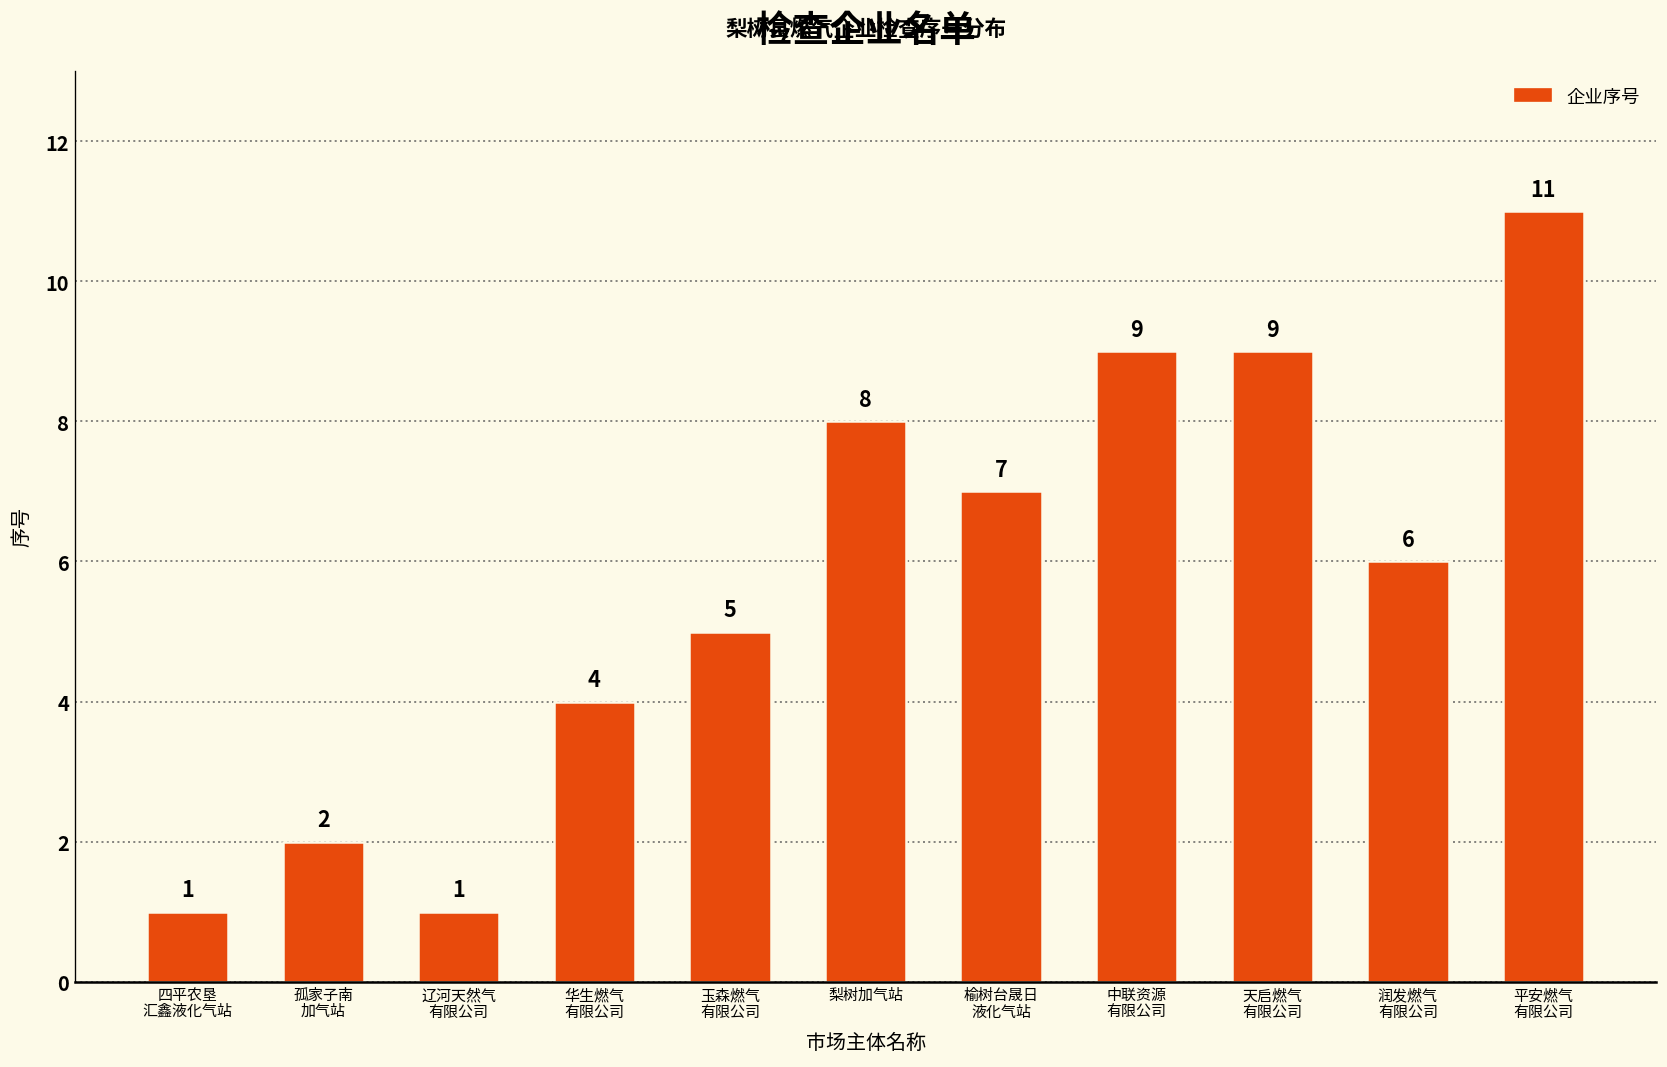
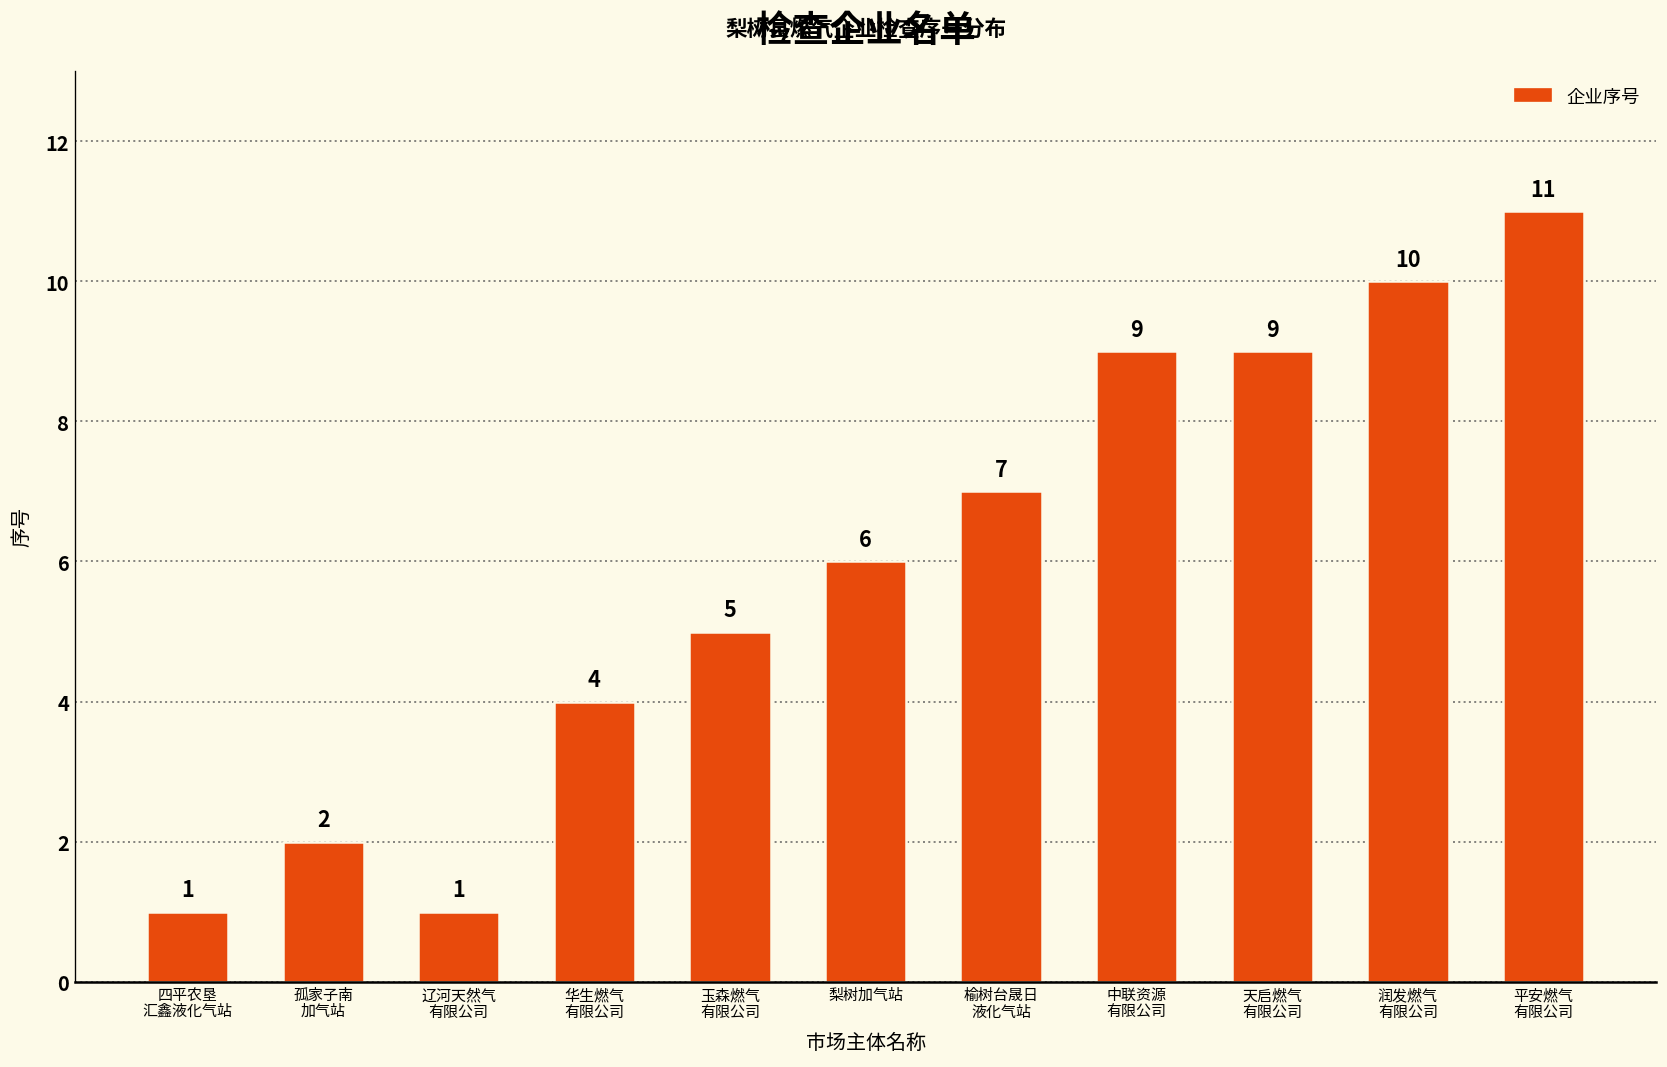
梨树加气站: 8 -> 6
润发燃气 有限公司: 6 -> 10
